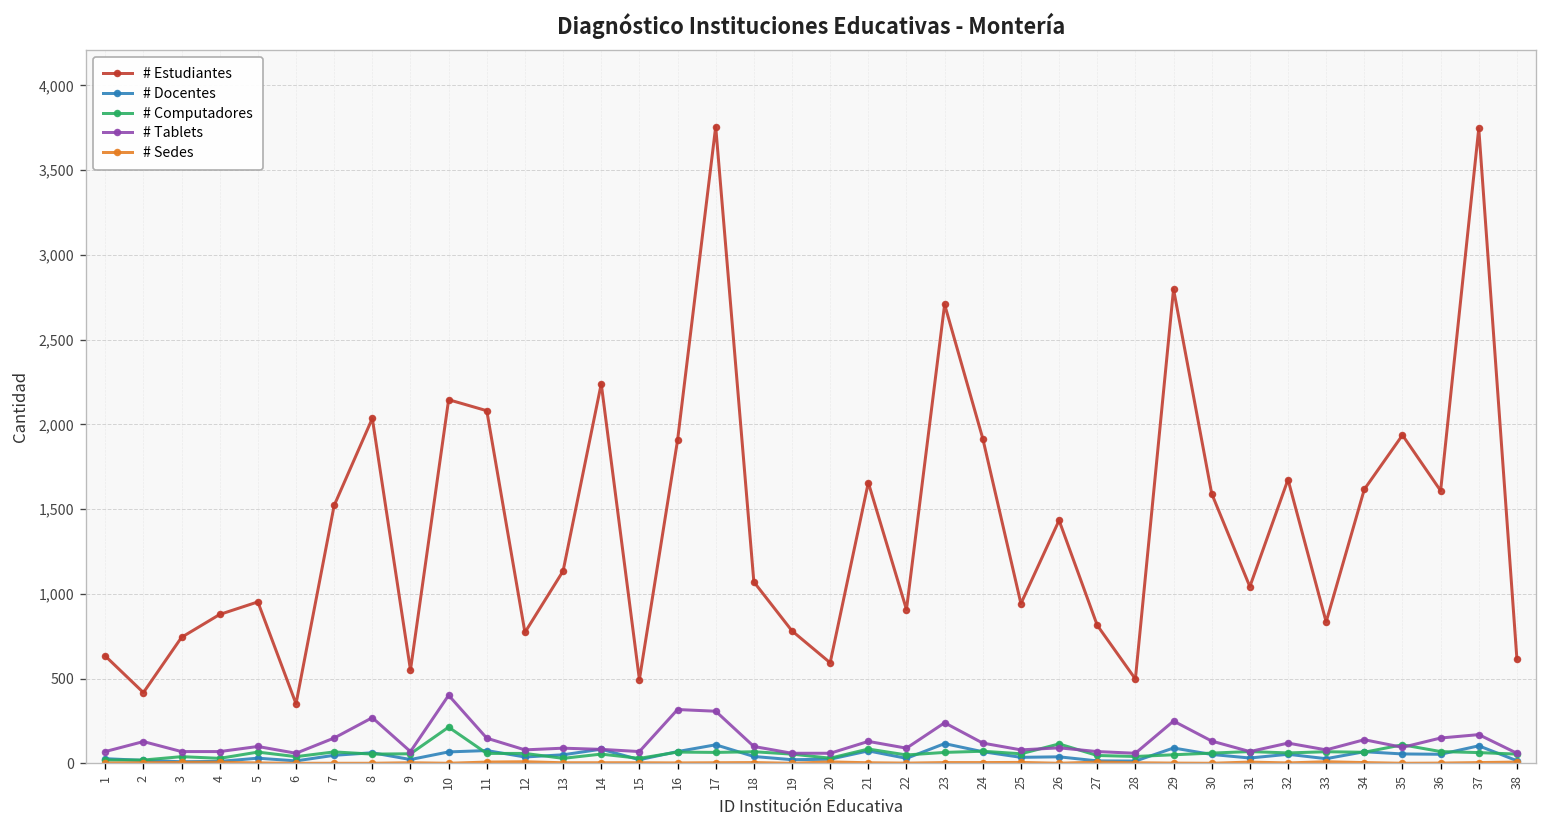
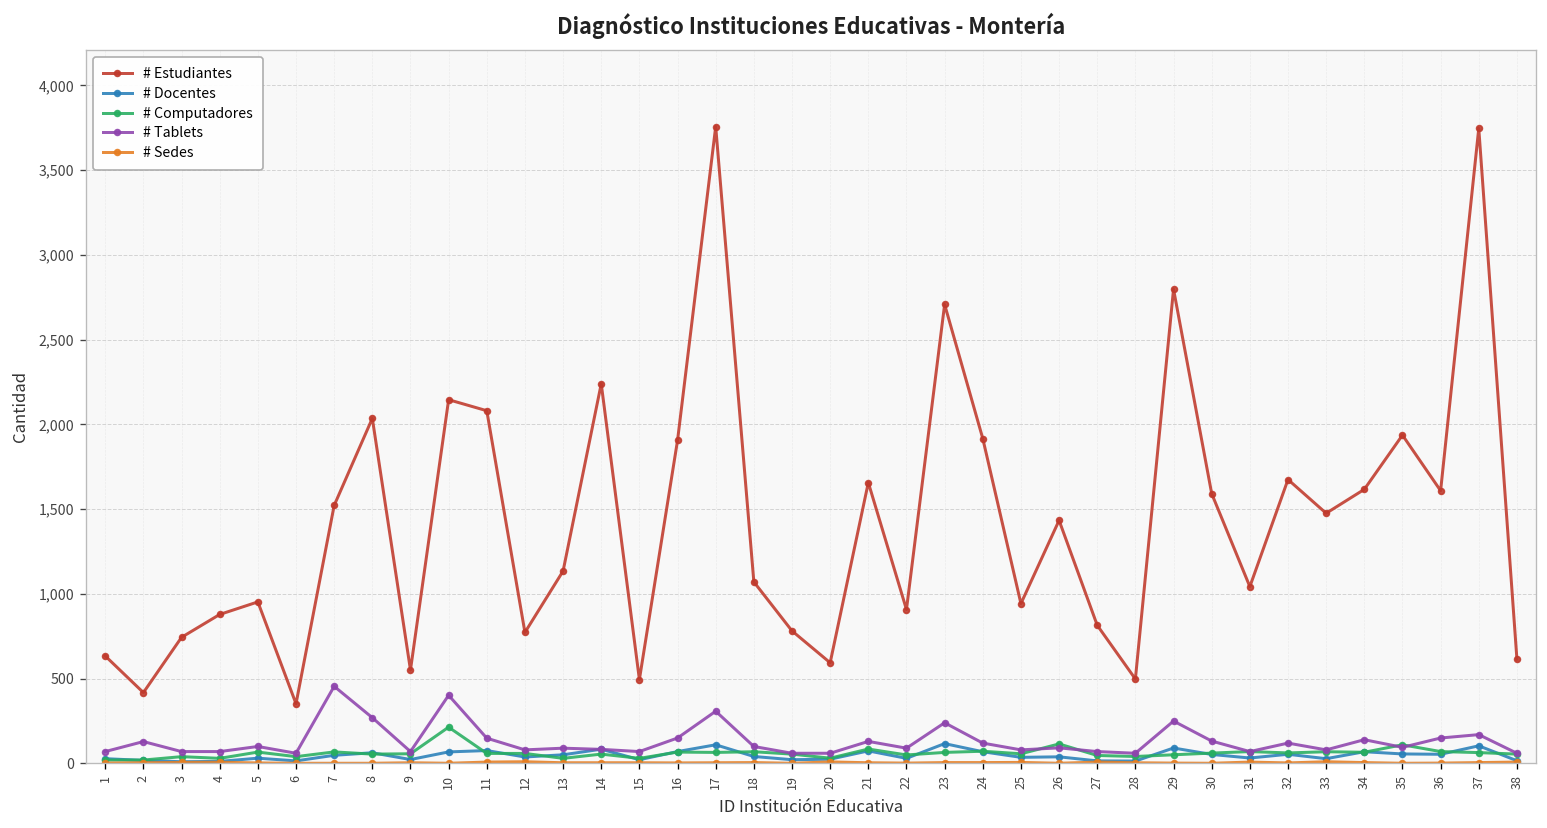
# Tablets, 7: 150 -> 460
# Tablets, 16: 320 -> 150
# Estudiantes, 33: 840 -> 1,480
